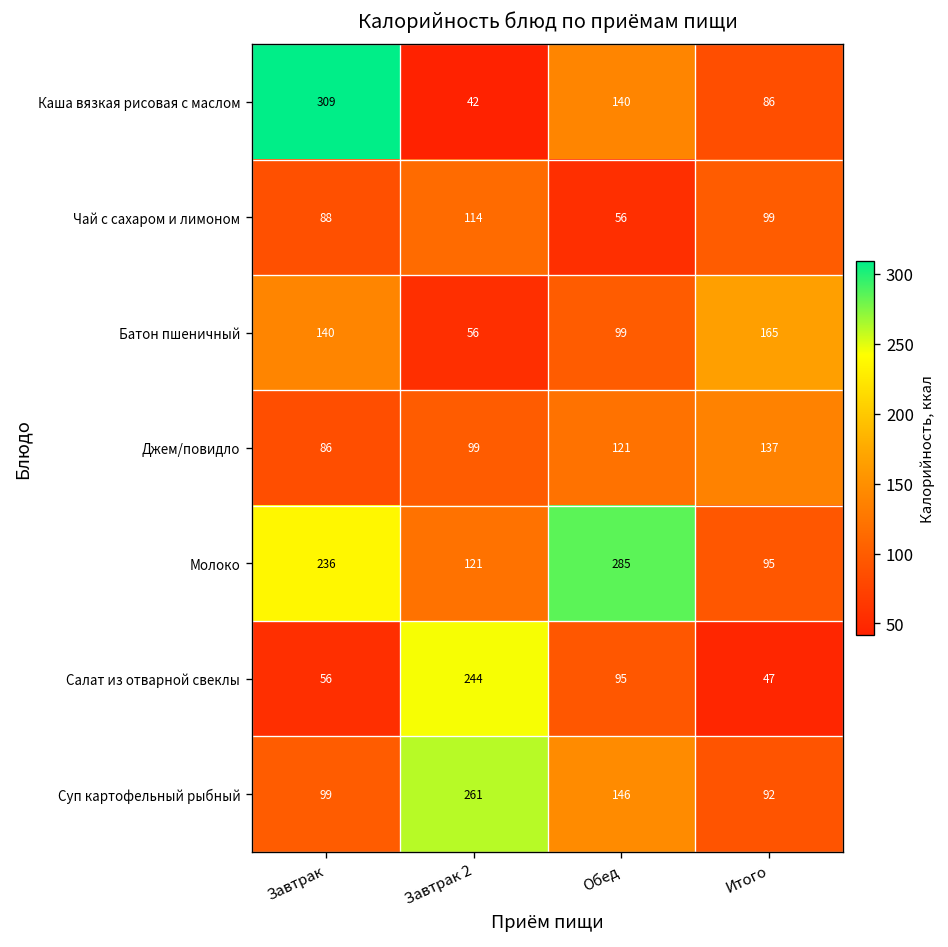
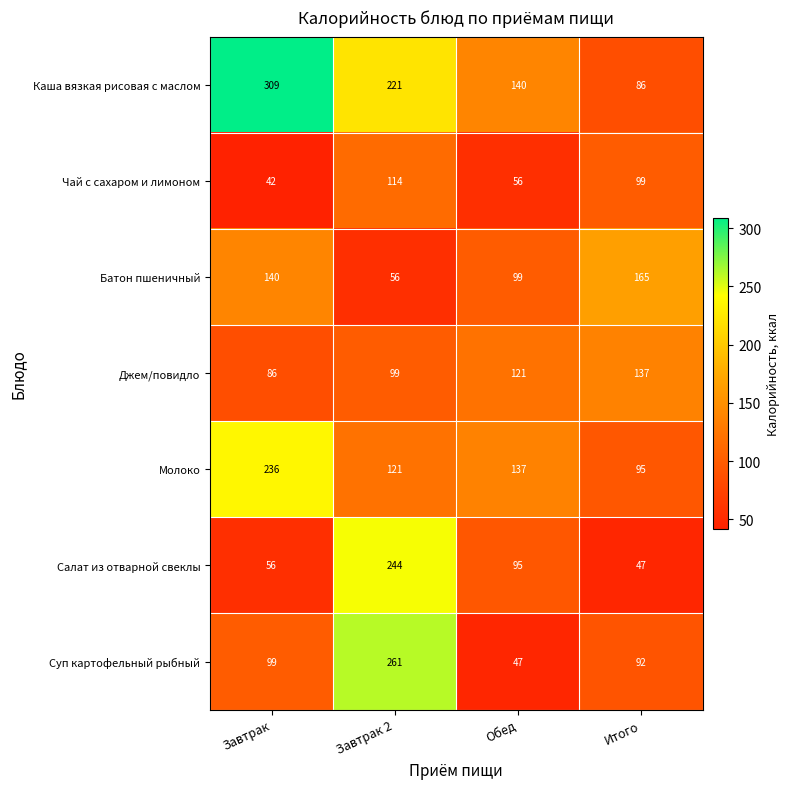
Каша вязкая рисовая с маслом, Завтрак 2: 42 -> 221
Чай с сахаром и лимоном, Завтрак: 88 -> 42
Молоко, Обед: 285 -> 137
Суп картофельный рыбный, Обед: 146 -> 47
